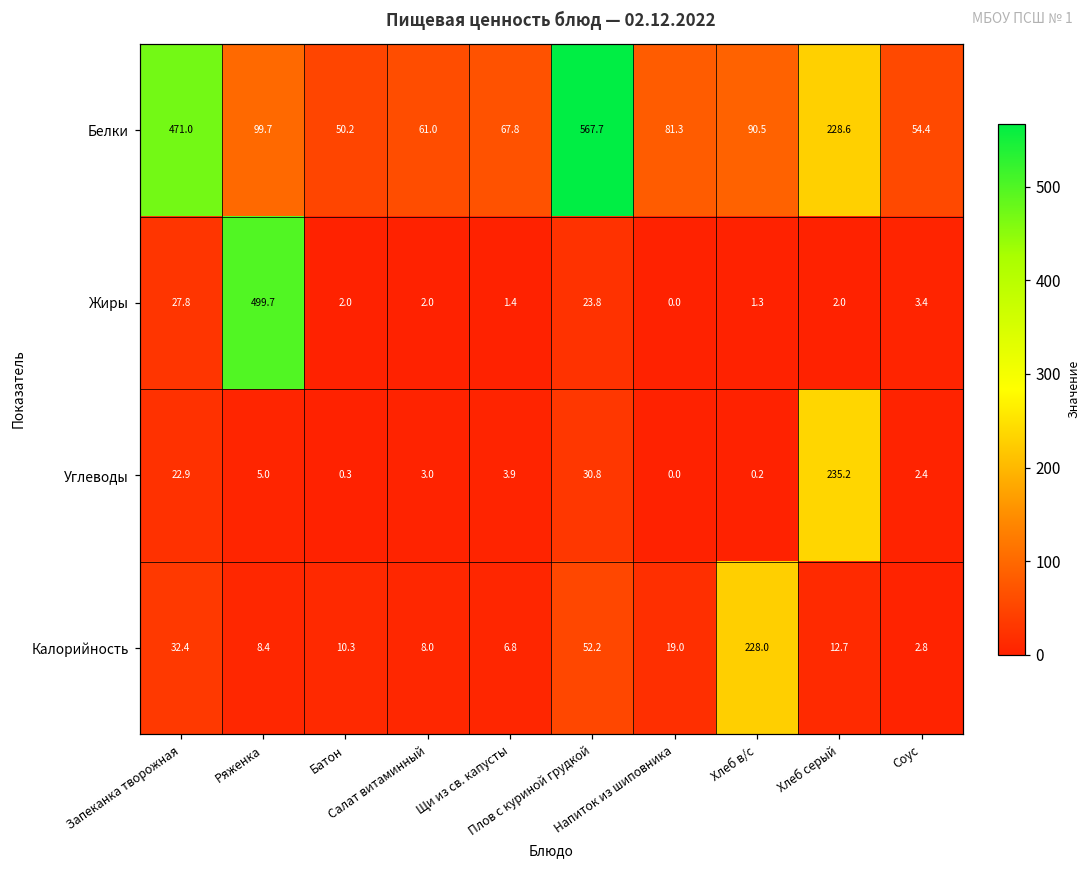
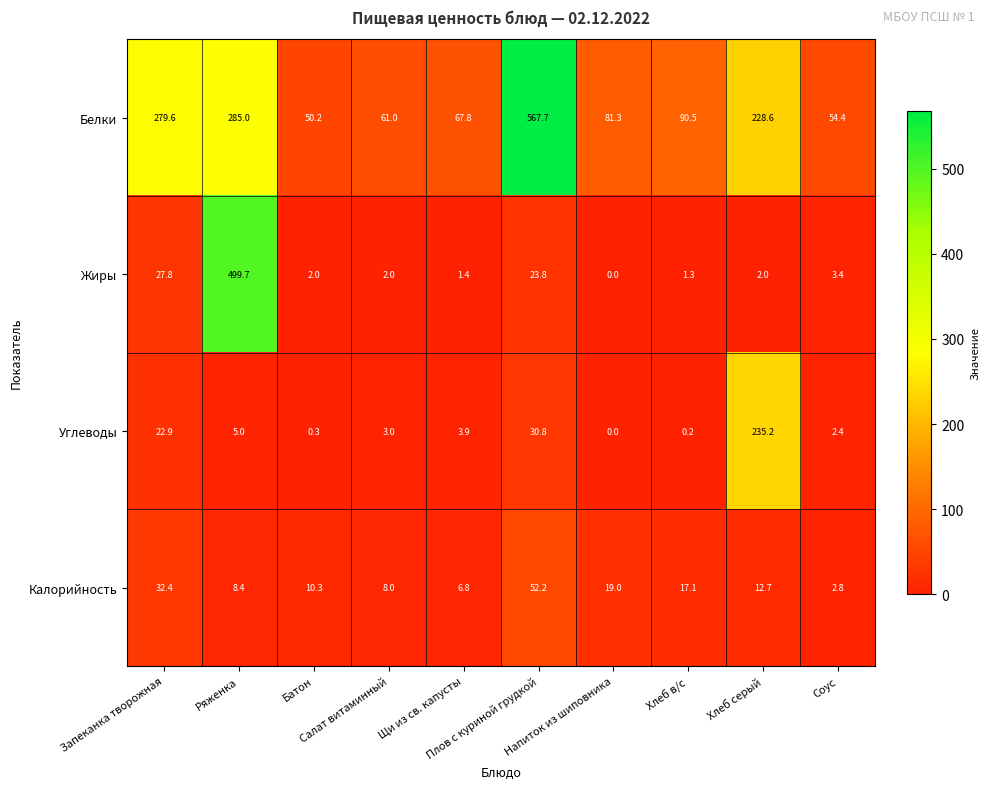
Белки, Запеканка творожная: 471.0 -> 279.6
Белки, Ряженка: 99.7 -> 285.0
Калорийность, Хлеб в/с: 228.0 -> 17.1
